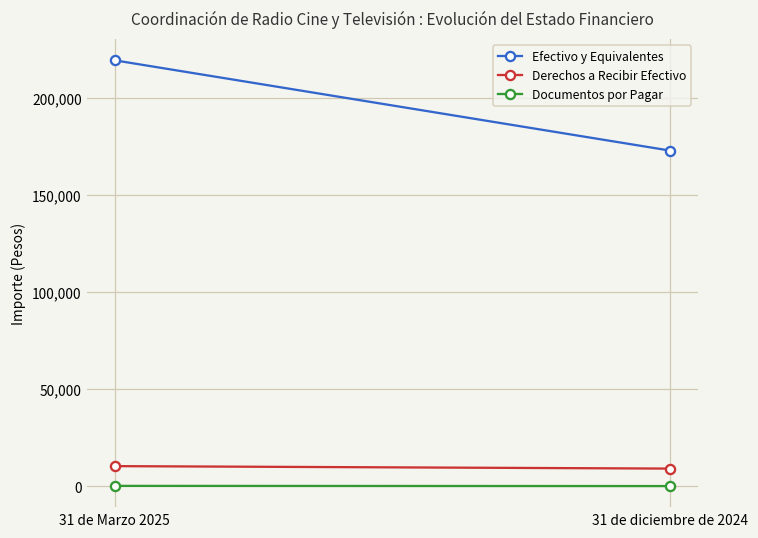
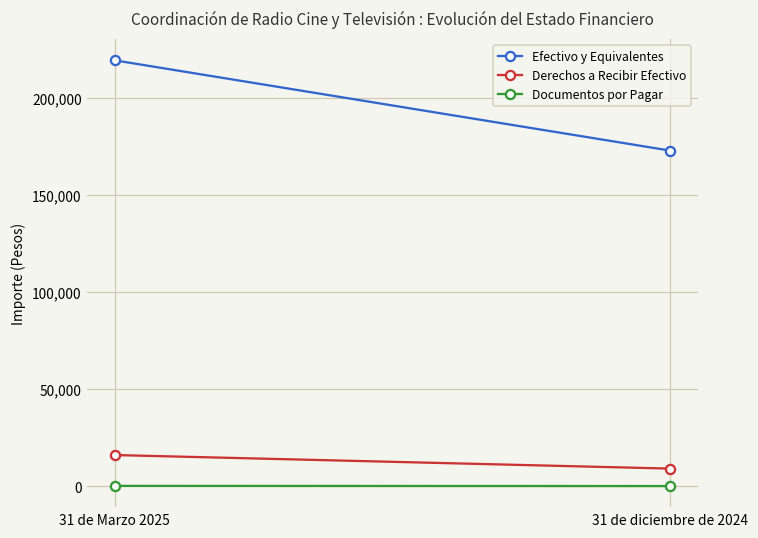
Derechos a Recibir Efectivo, 31 de Marzo 2025: 10,000 -> 16,000
